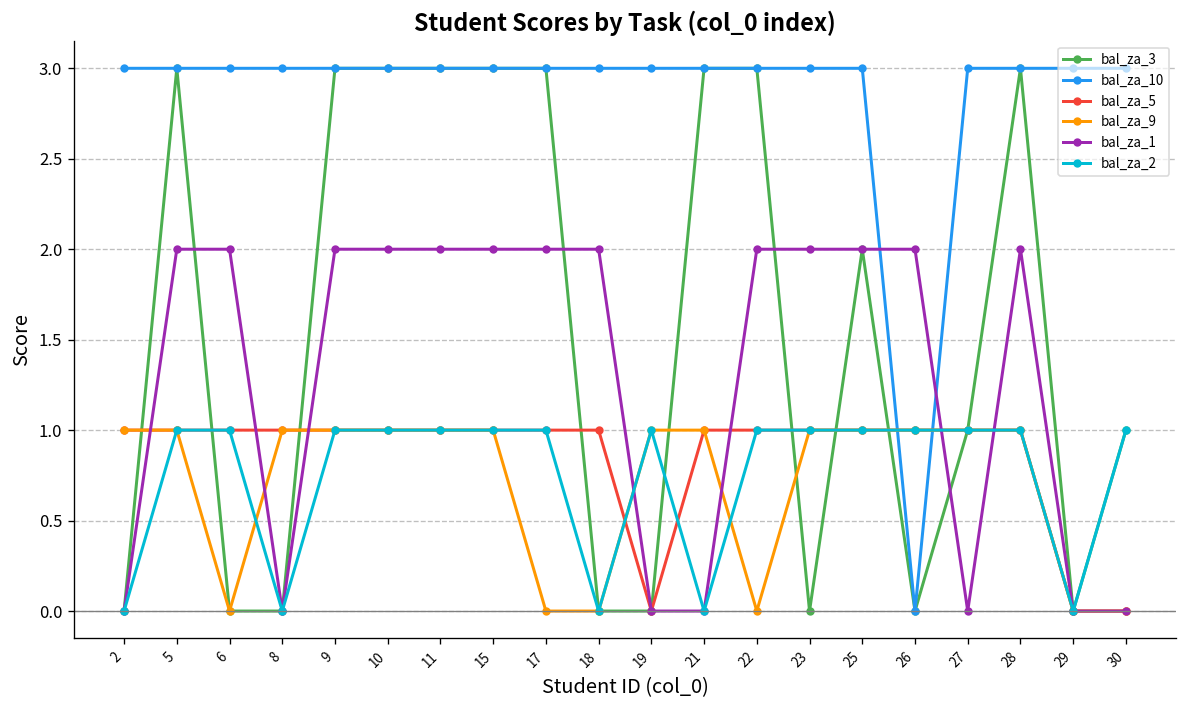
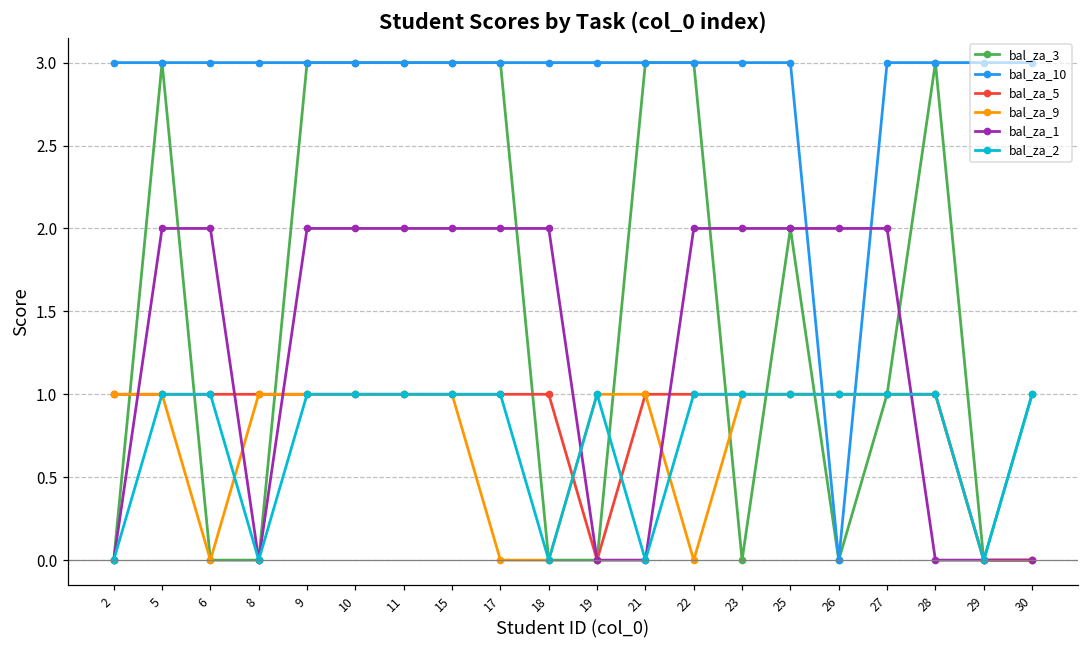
bal_za_1, 27: 0 -> 2
bal_za_1, 28: 2 -> 0
